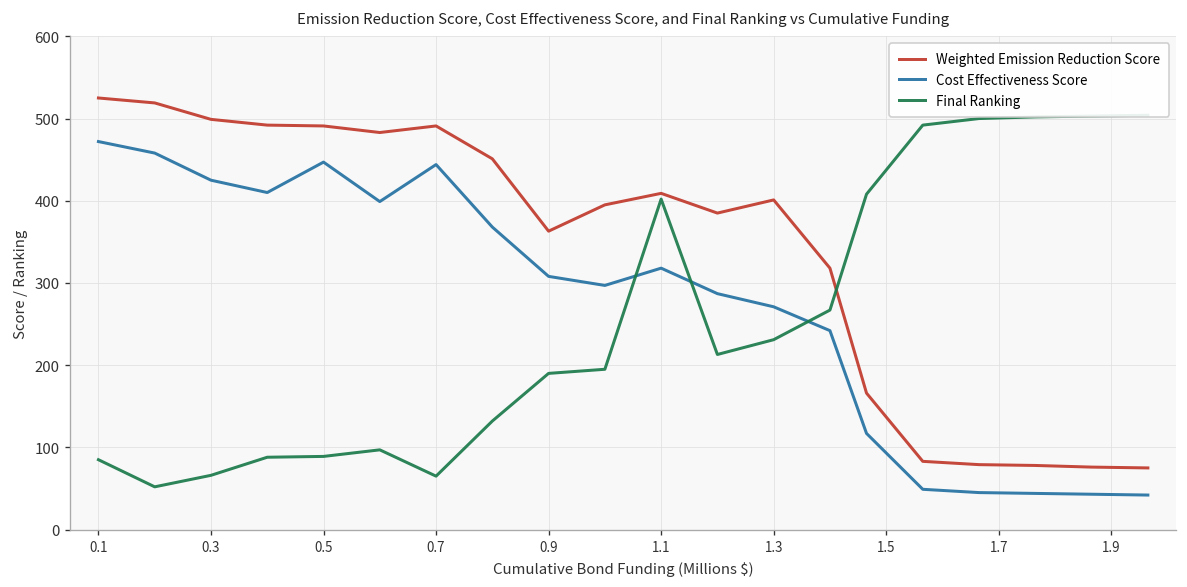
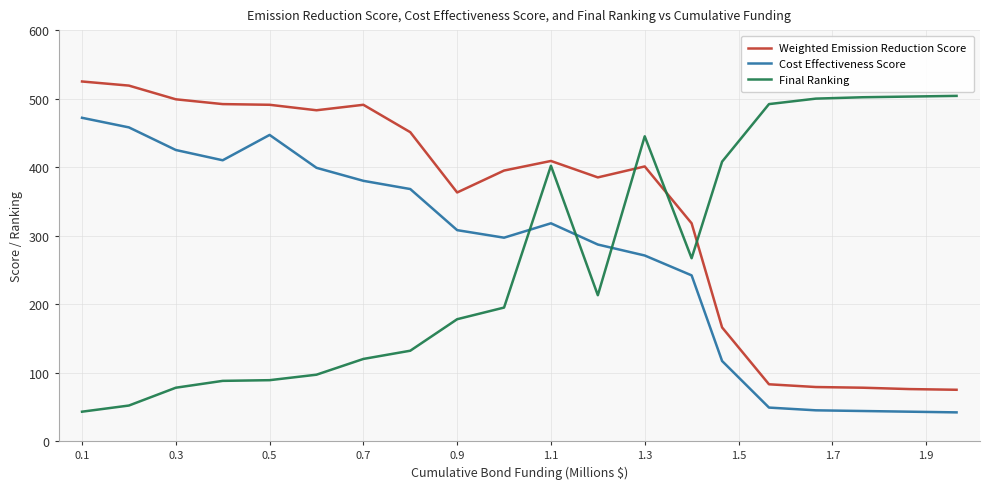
Final Ranking, 0.1: 90 -> 40
Final Ranking, 0.3: 70 -> 80
Cost Effectiveness Score, 0.7: 440 -> 380
Final Ranking, 0.7: 70 -> 120
Final Ranking, 0.9: 190 -> 180
Final Ranking, 1.3: 230 -> 450
